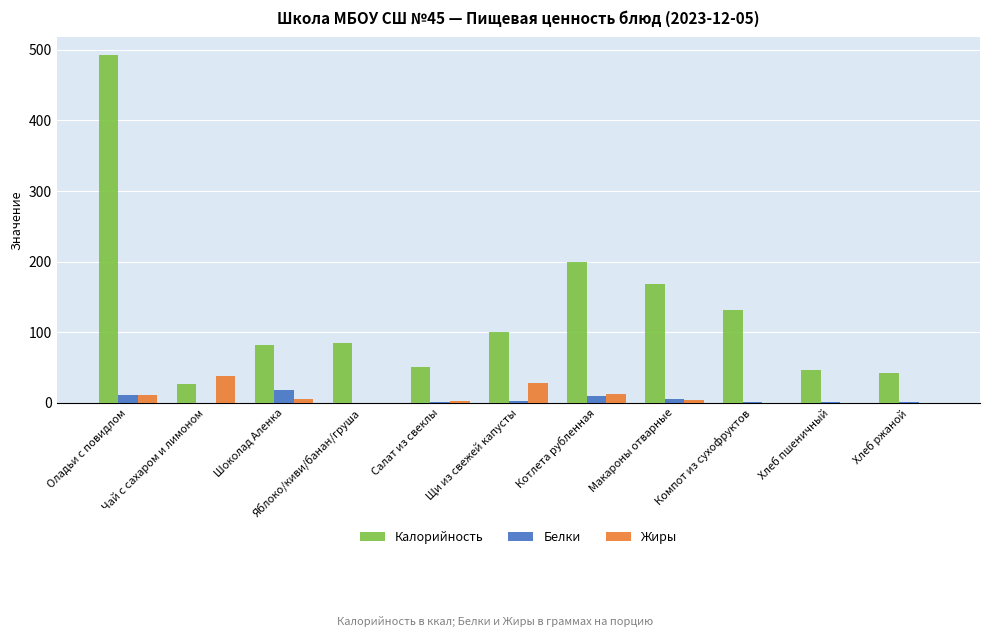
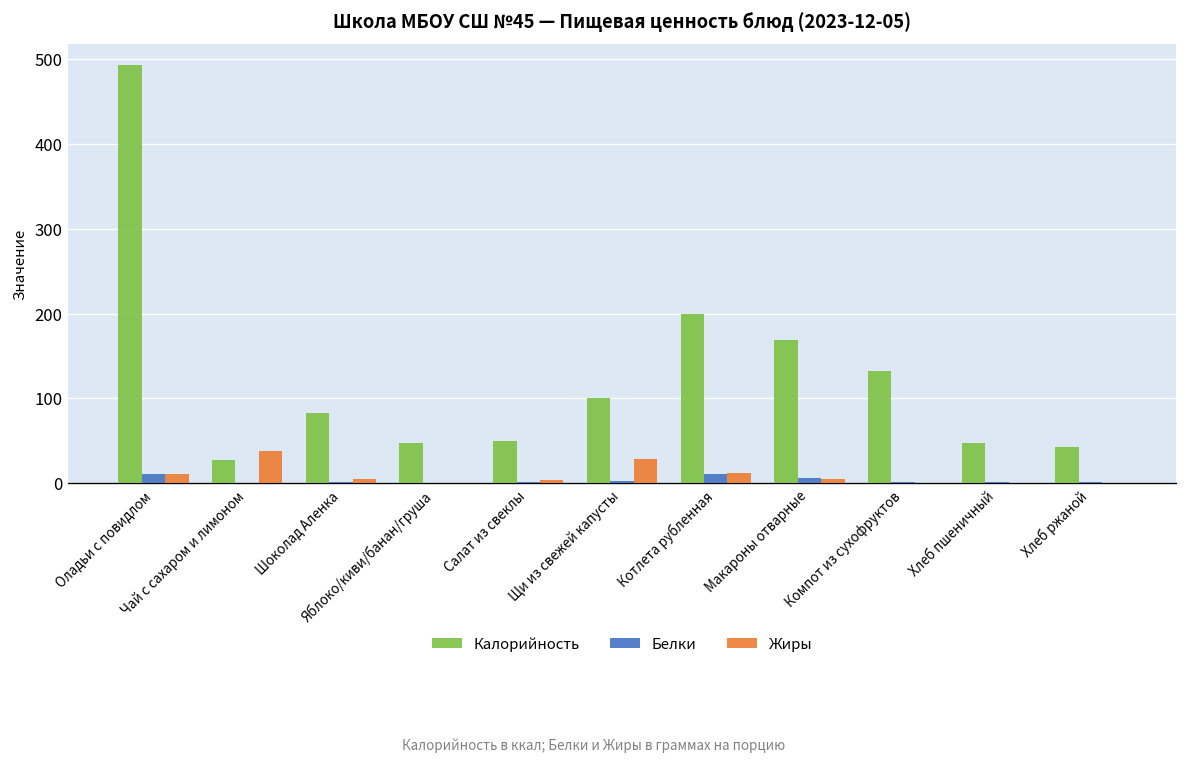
Белки, Шоколад Аленка: 20 -> 0
Калорийность, Яблоко/киви/банан/груша: 90 -> 50
